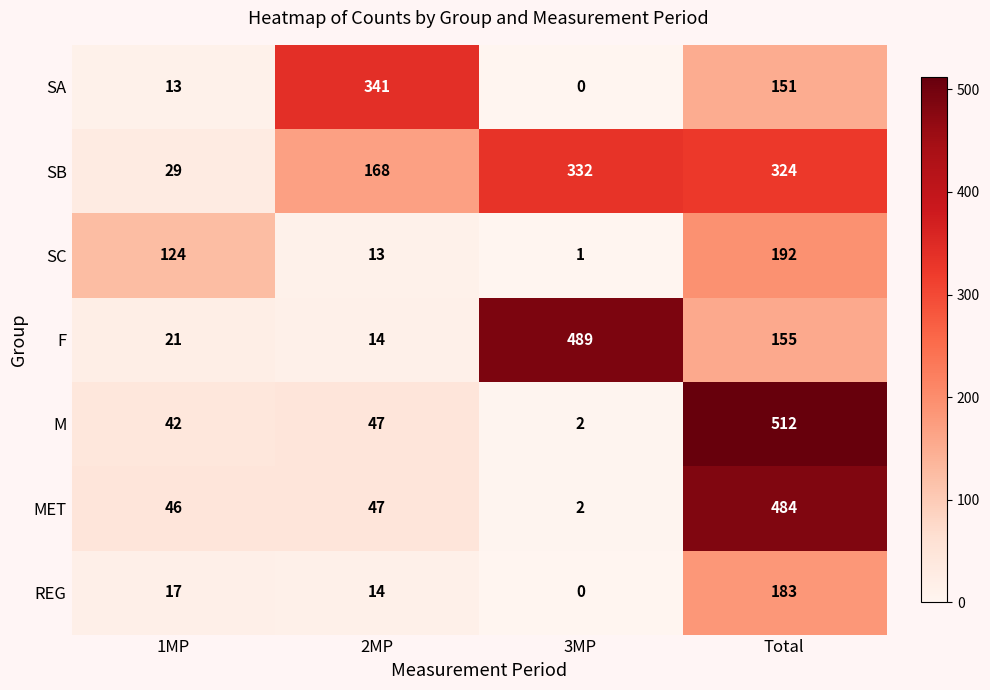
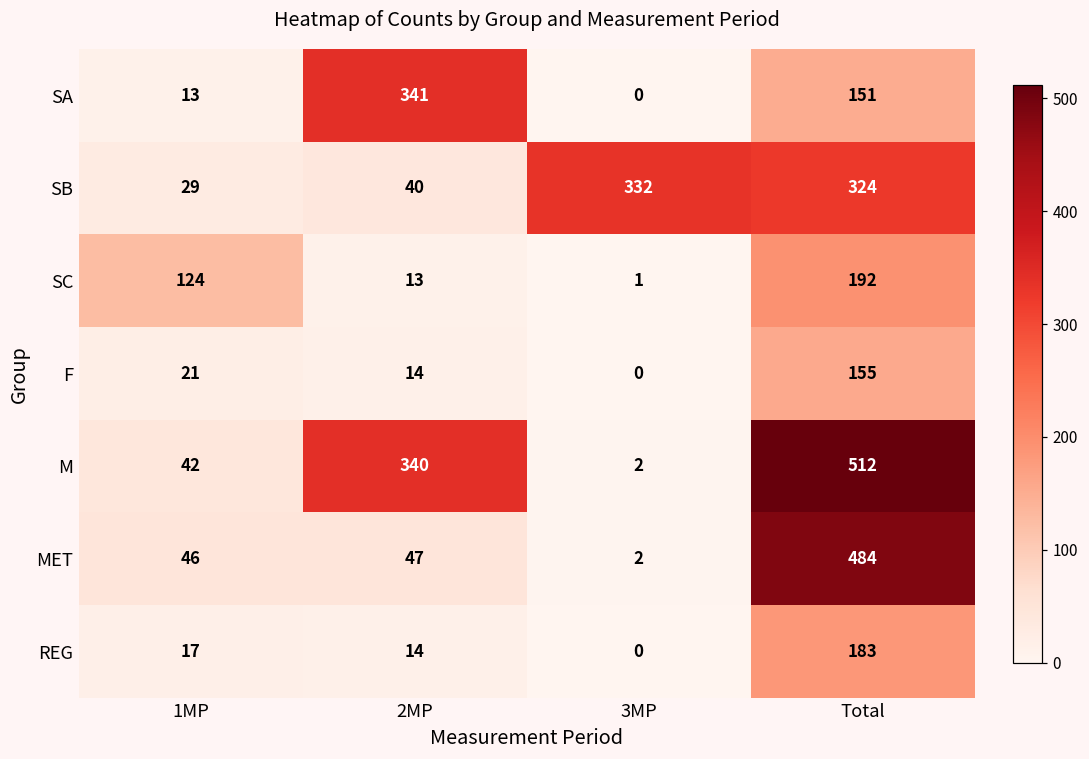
SB, 2MP: 168 -> 40
F, 3MP: 489 -> 0
M, 2MP: 47 -> 340
